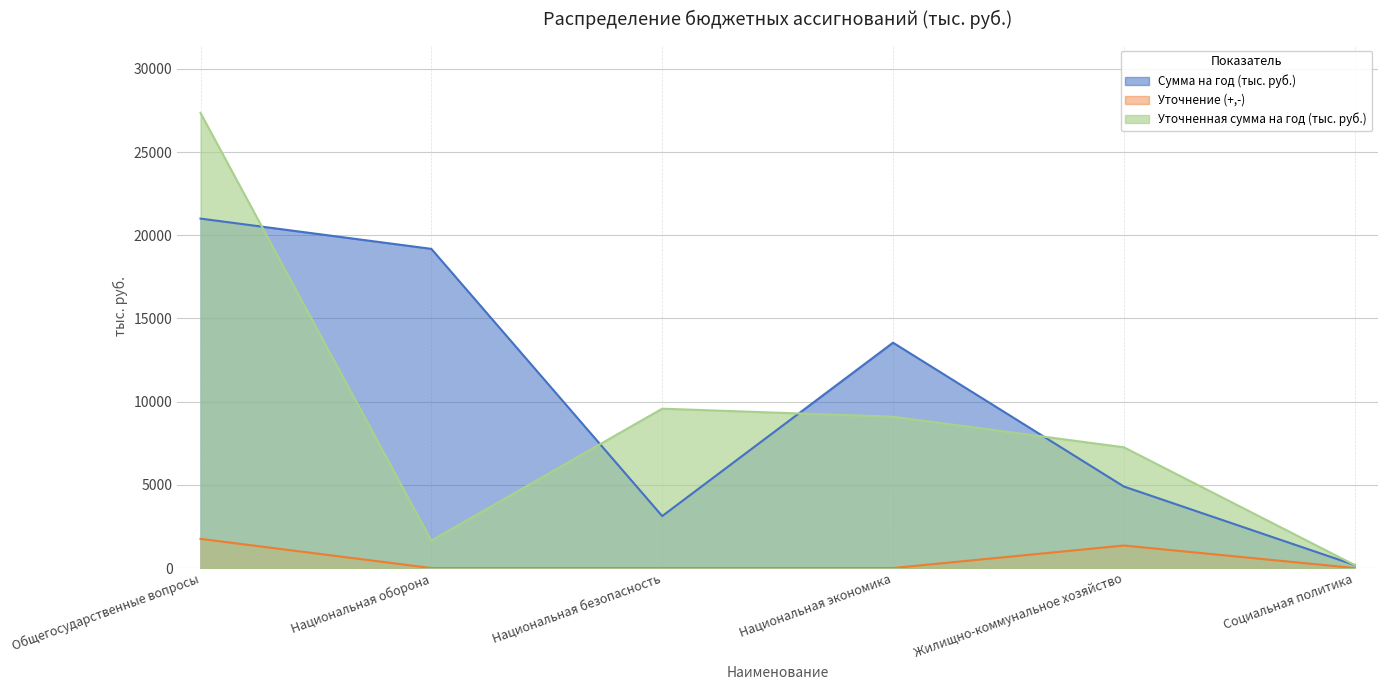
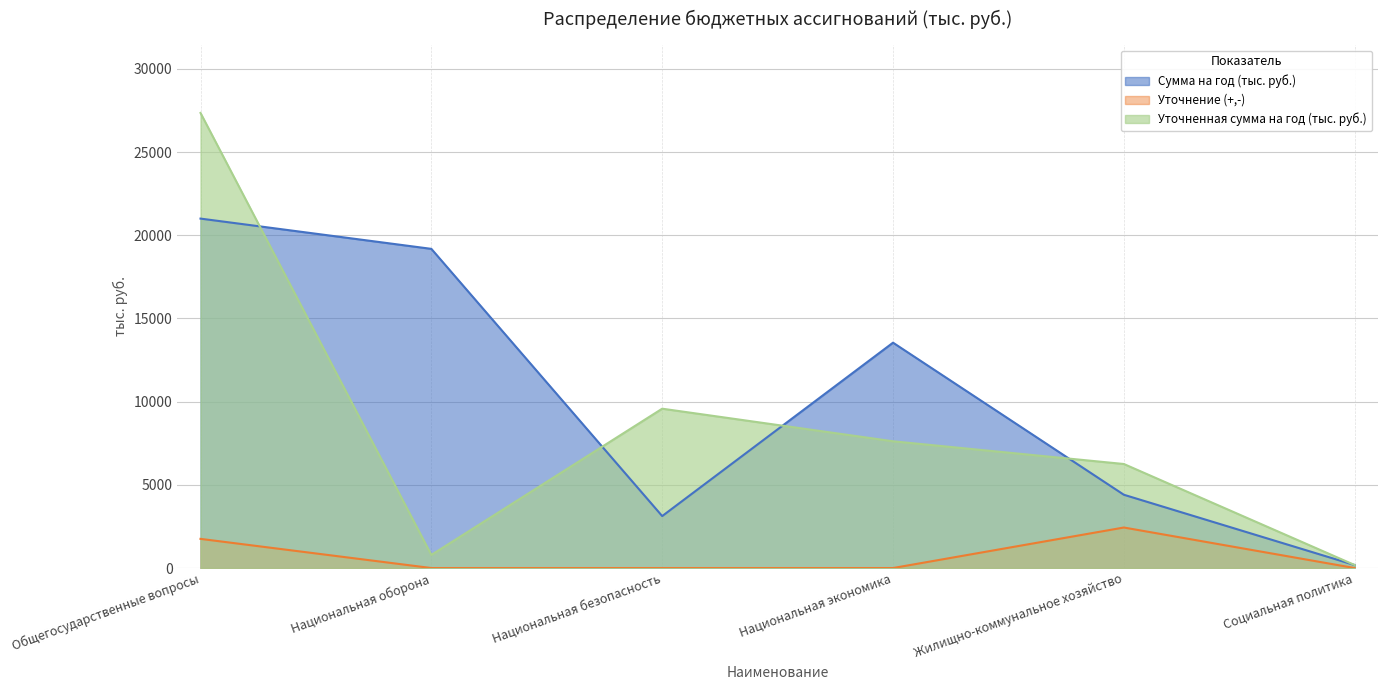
Уточненная сумма на год (тыс. руб.), Национальная оборона: 1600 -> 800
Уточненная сумма на год (тыс. руб.), Национальная экономика: 9100 -> 7600
Сумма на год (тыс. руб.), Жилищно-коммунальное хозяйство: 4900 -> 4400
Уточнение (+,-), Жилищно-коммунальное хозяйство: 1400 -> 2400
Уточненная сумма на год (тыс. руб.), Жилищно-коммунальное хозяйство: 7300 -> 6300
